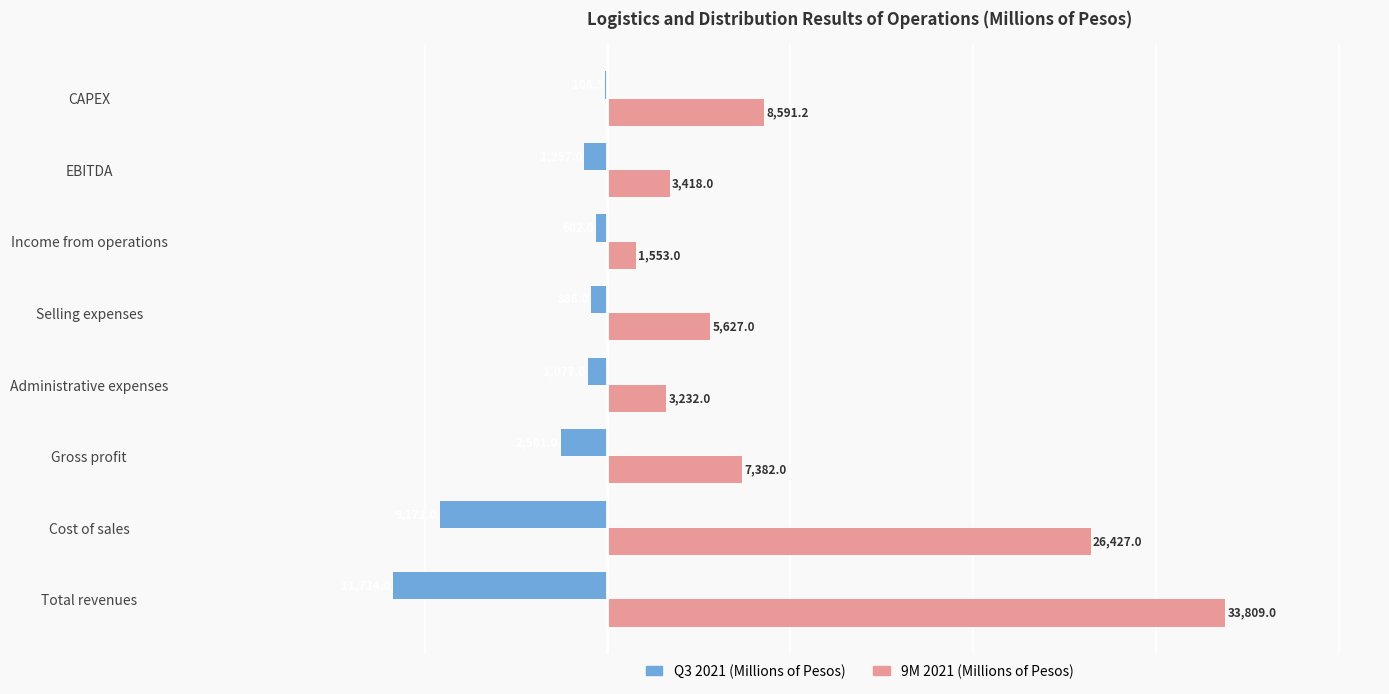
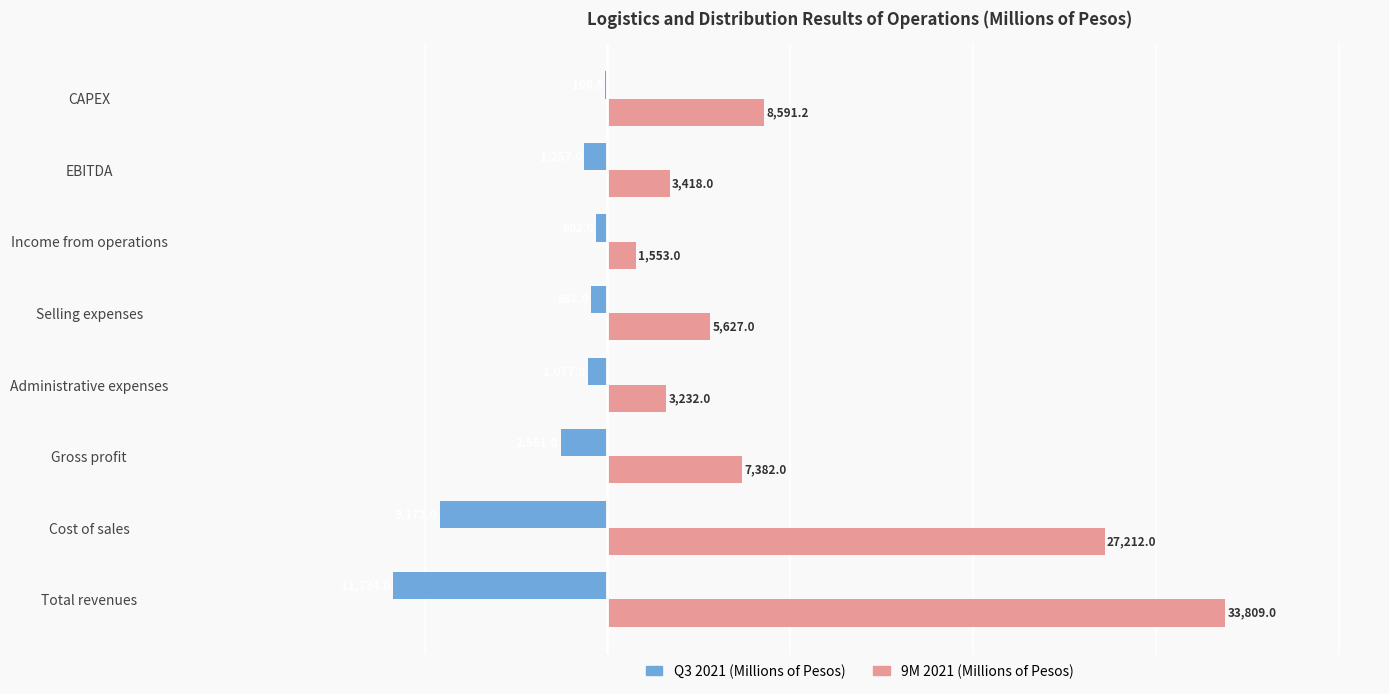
9M 2021 (Millions of Pesos), Cost of sales: 26,427.0 -> 27,212.0
